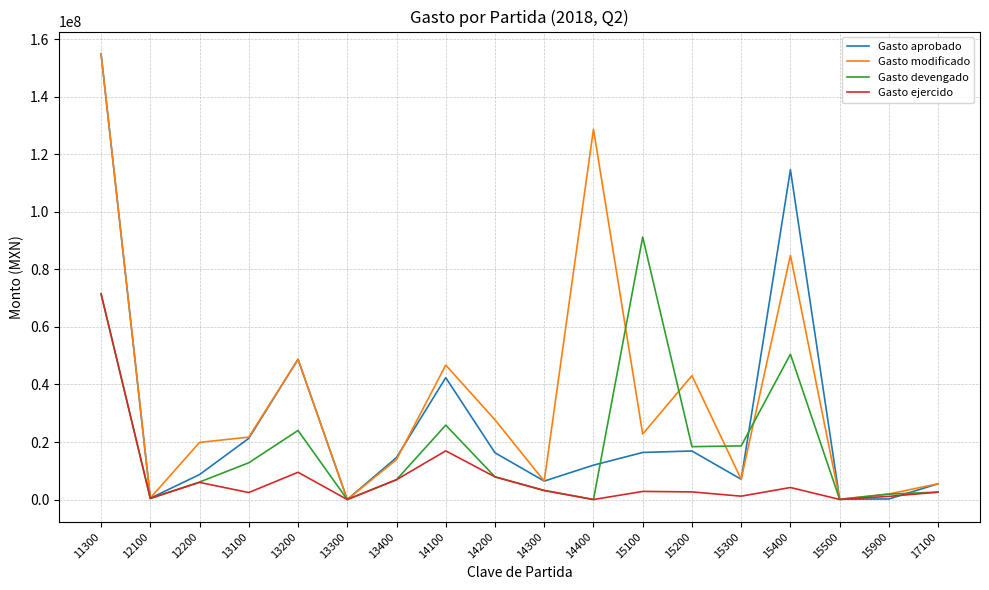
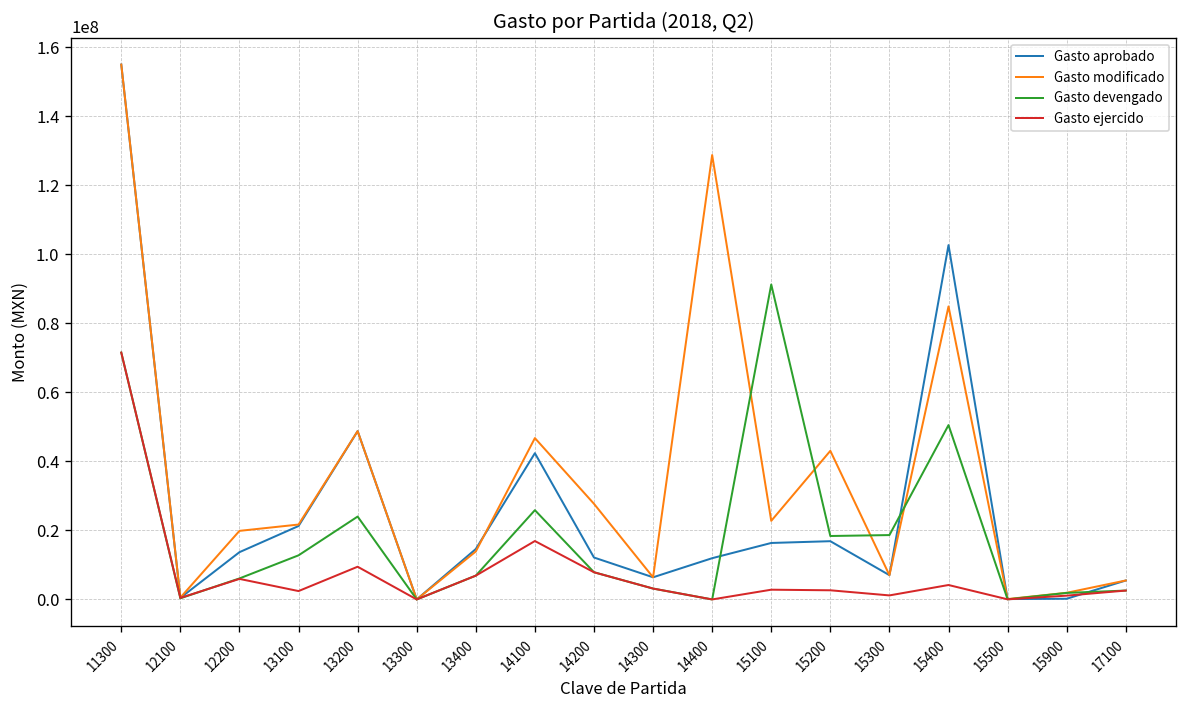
Gasto aprobado, 12200: 9000000 -> 14000000
Gasto aprobado, 14200: 16000000 -> 12000000
Gasto aprobado, 15400: 115000000 -> 103000000
